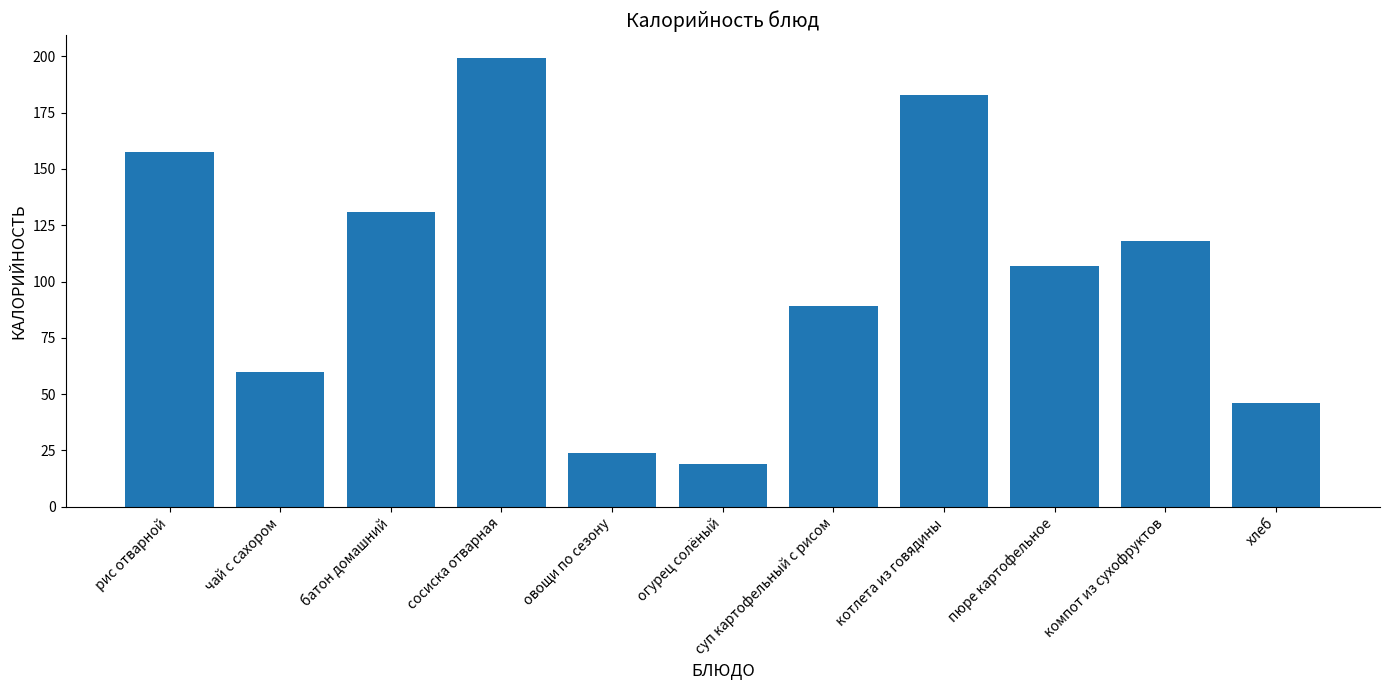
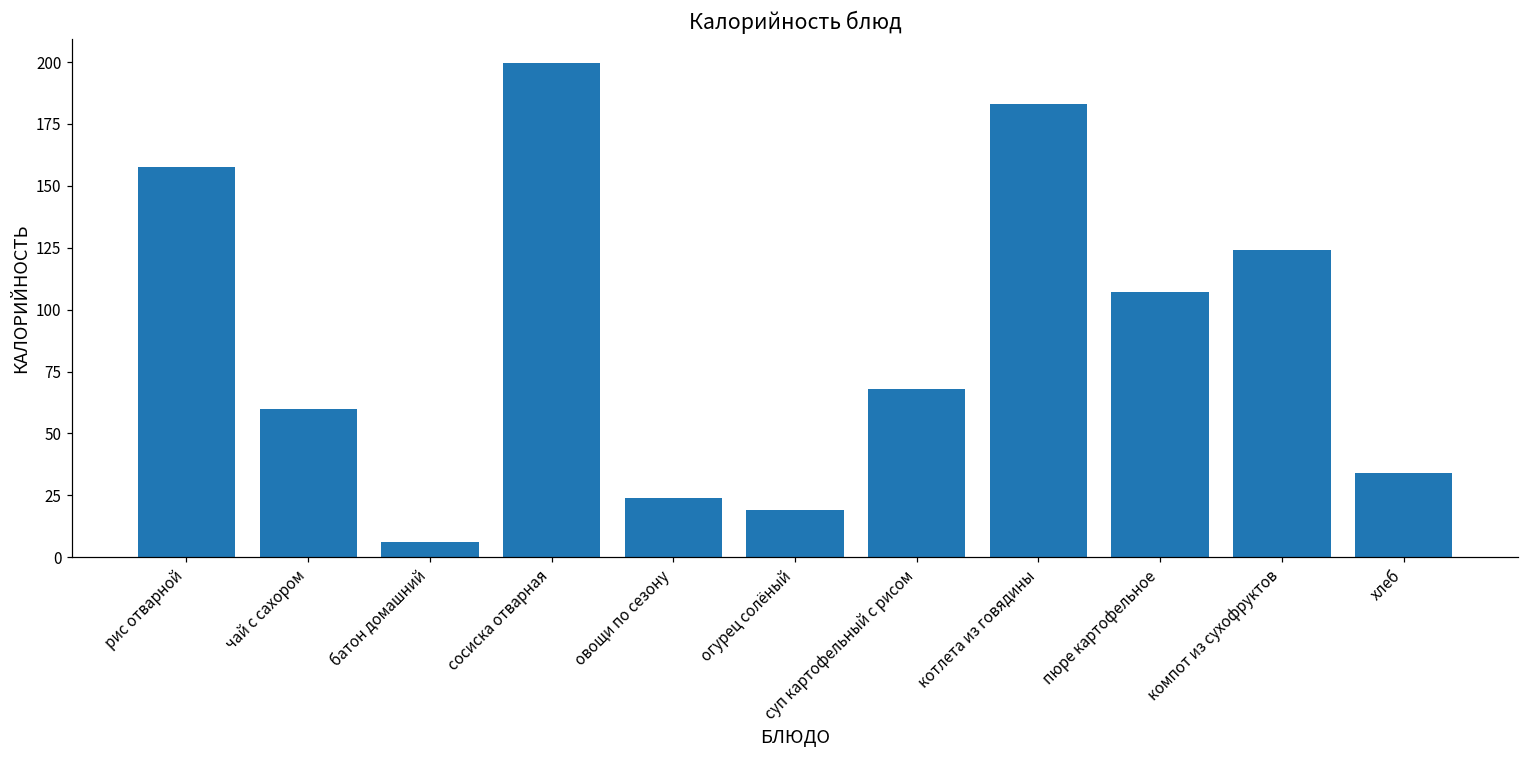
батон домашний: 131 -> 6
суп картофельный с рисом: 89 -> 68
компот из сухофруктов: 118 -> 124
хлеб: 46 -> 34
